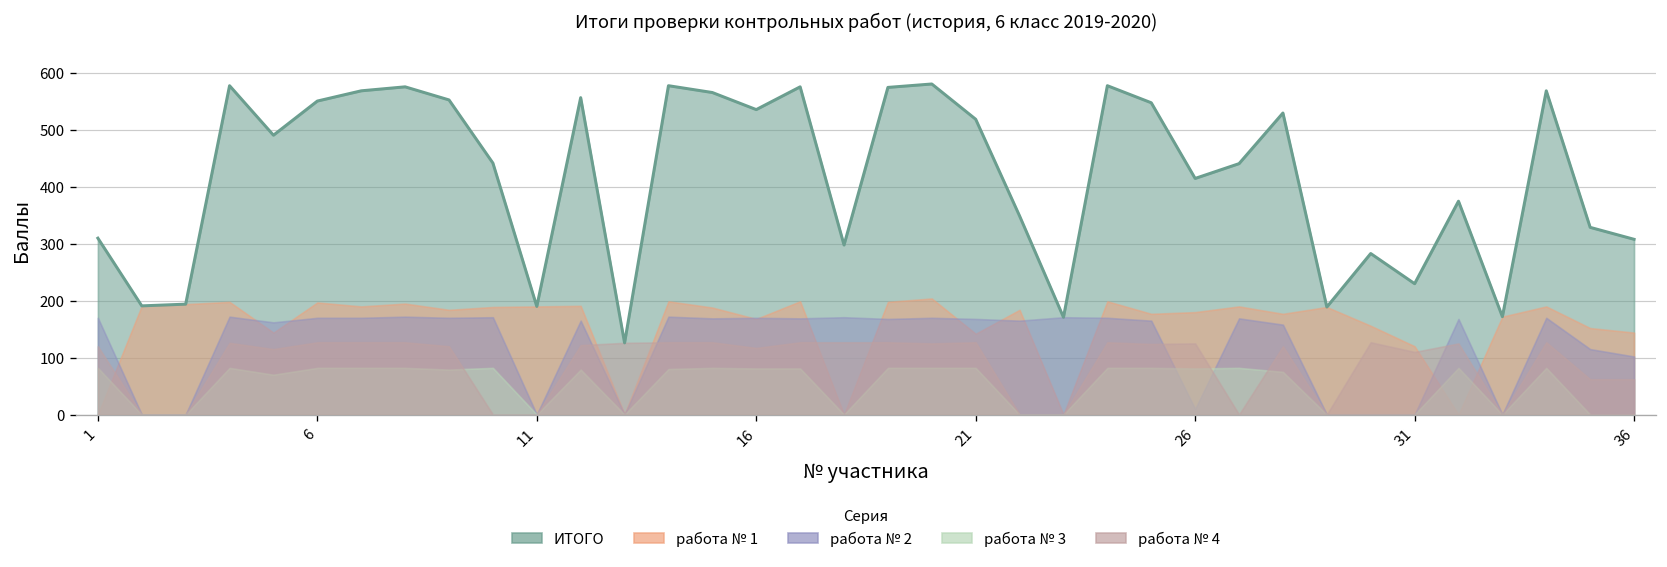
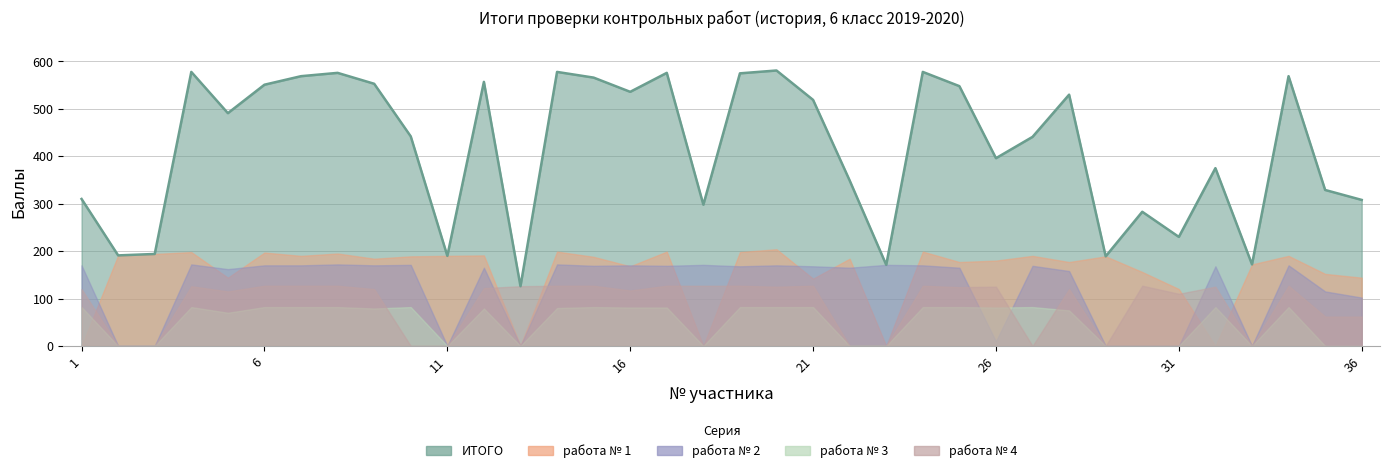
ИТОГО, 26: 420 -> 400
